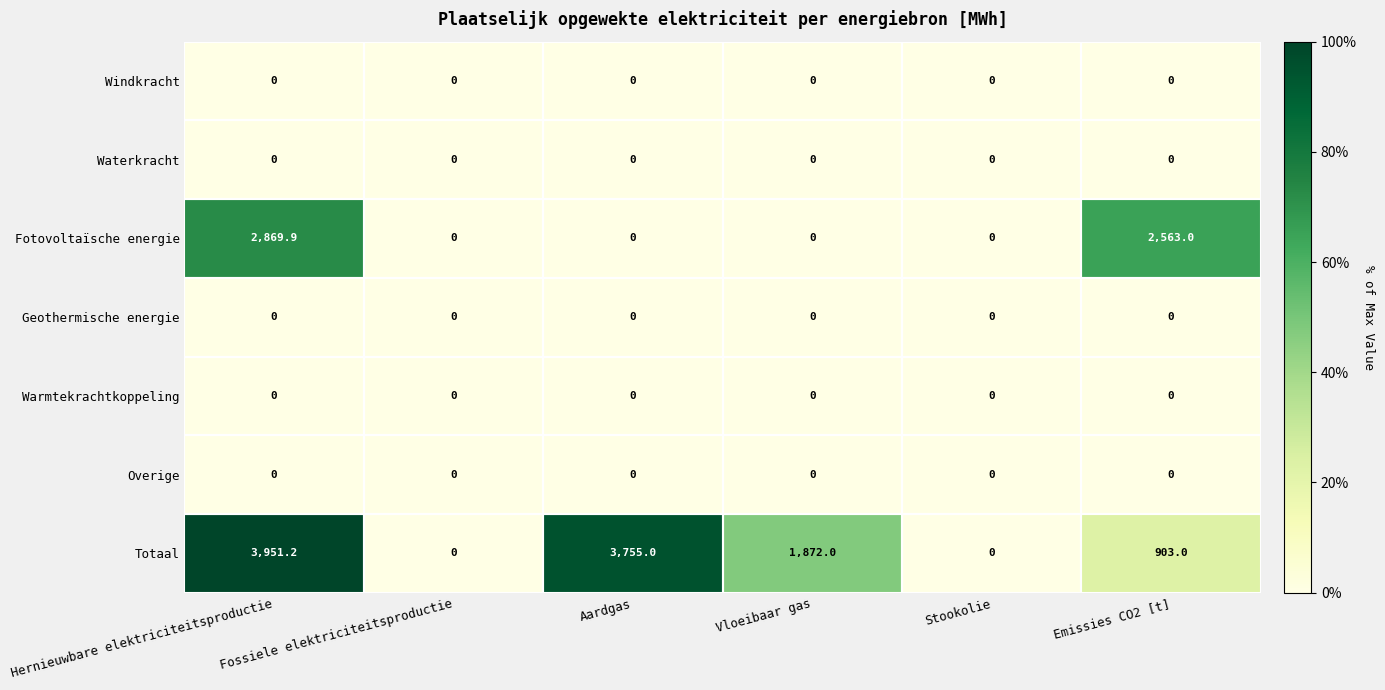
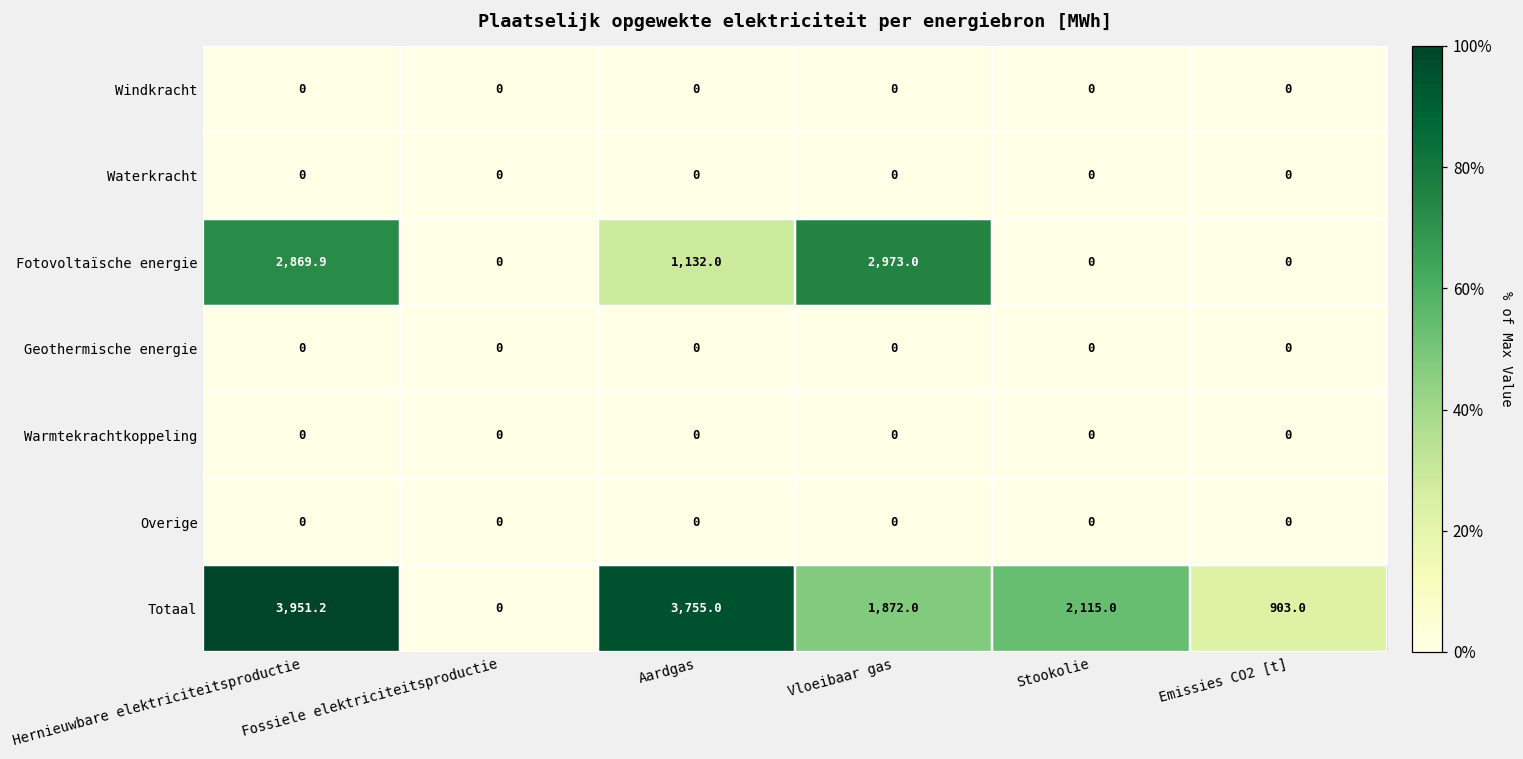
Fotovoltaïsche energie, Aardgas: 0 -> 1,132.0
Fotovoltaïsche energie, Vloeibaar gas: 0 -> 2,973.0
Fotovoltaïsche energie, Emissies CO2 [t]: 2,563.0 -> 0
Totaal, Stookolie: 0 -> 2,115.0
